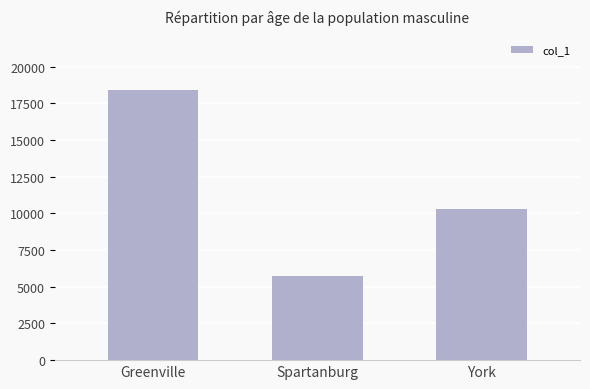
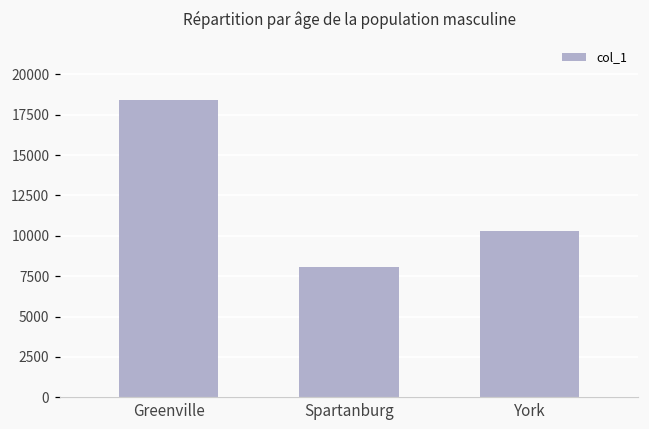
Spartanburg: 5700 -> 8100
